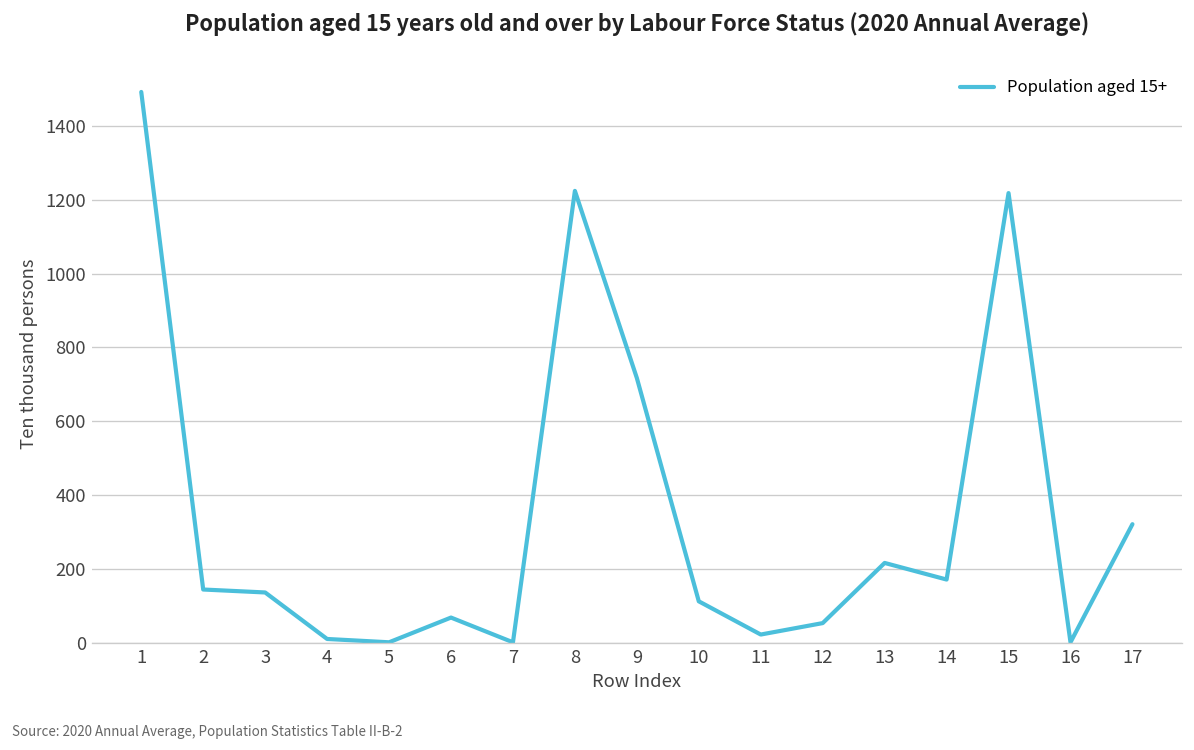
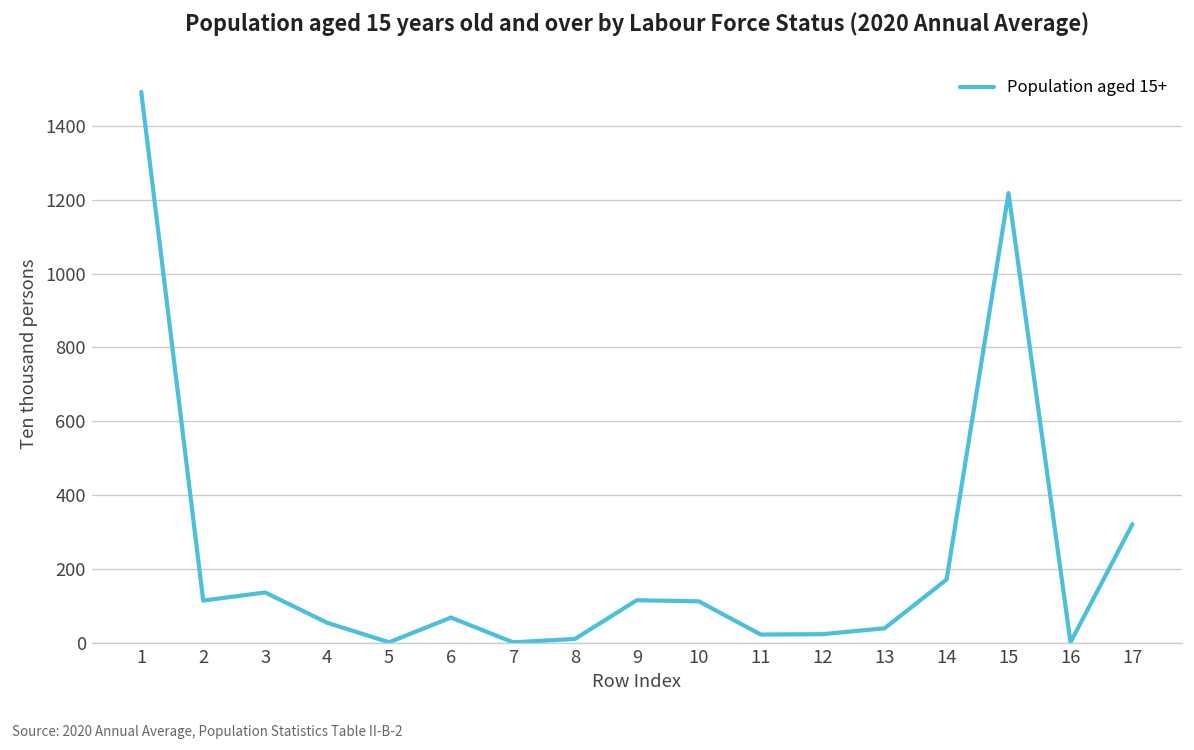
2: 140 -> 110
4: 10 -> 50
8: 1220 -> 10
9: 720 -> 120
12: 50 -> 20
13: 220 -> 40
